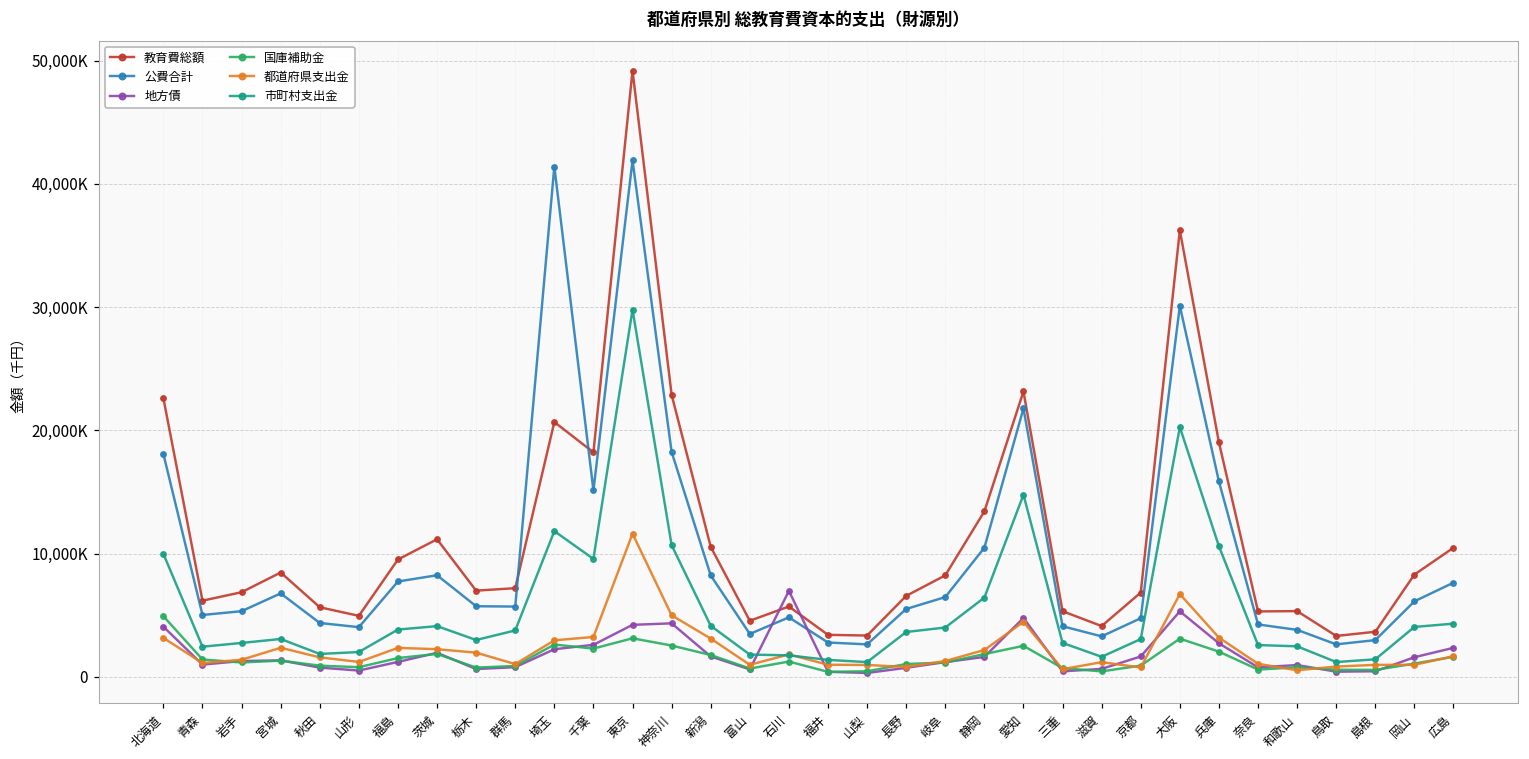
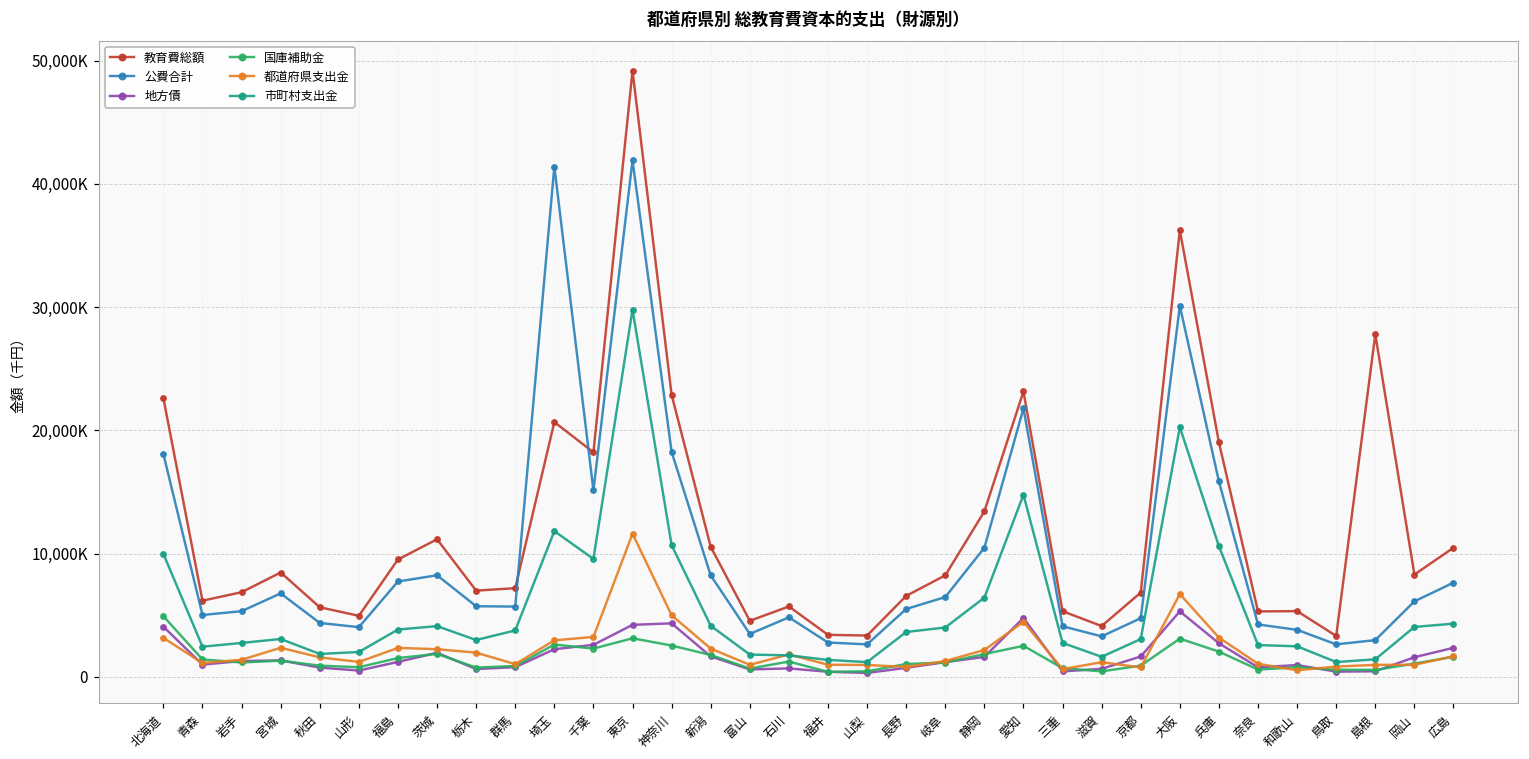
都道府県支出金, 新潟: 3,100,000 -> 2,300,000
地方債, 石川: 7,000,000 -> 700,000
教育費総額, 島根: 3,700,000 -> 27,800,000
